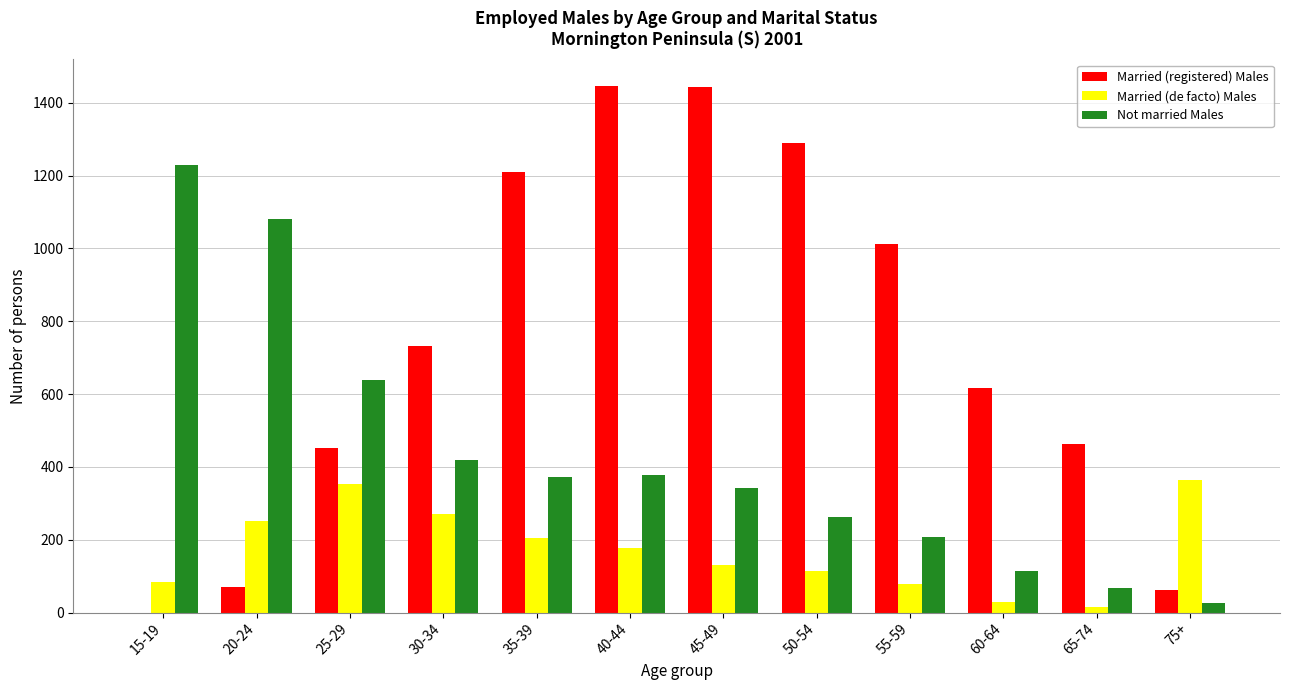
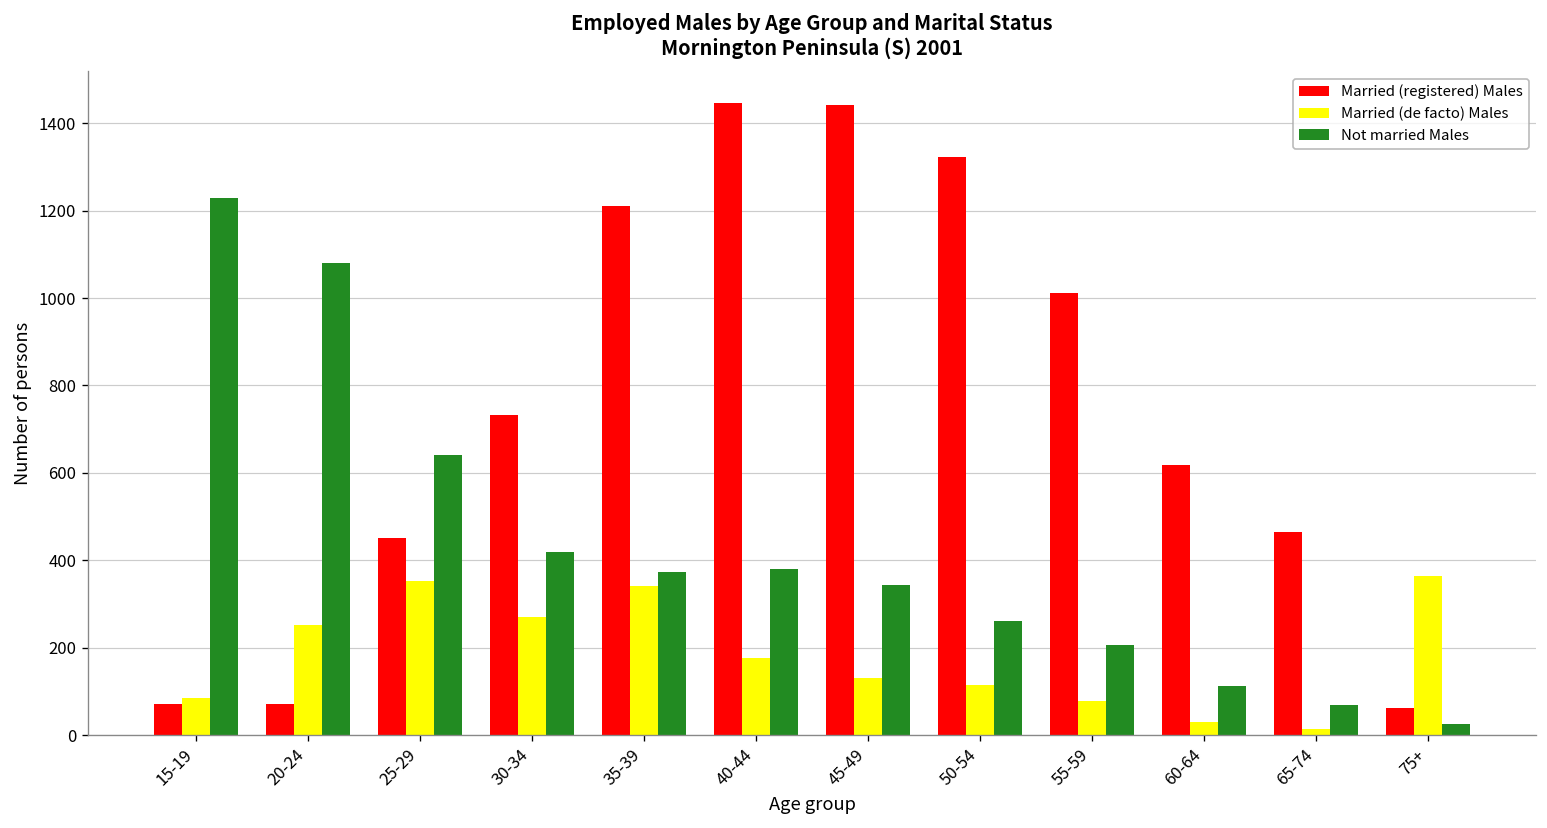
Married (registered) Males, 15-19: 0 -> 70
Married (de facto) Males, 35-39: 210 -> 340
Married (registered) Males, 50-54: 1290 -> 1320
